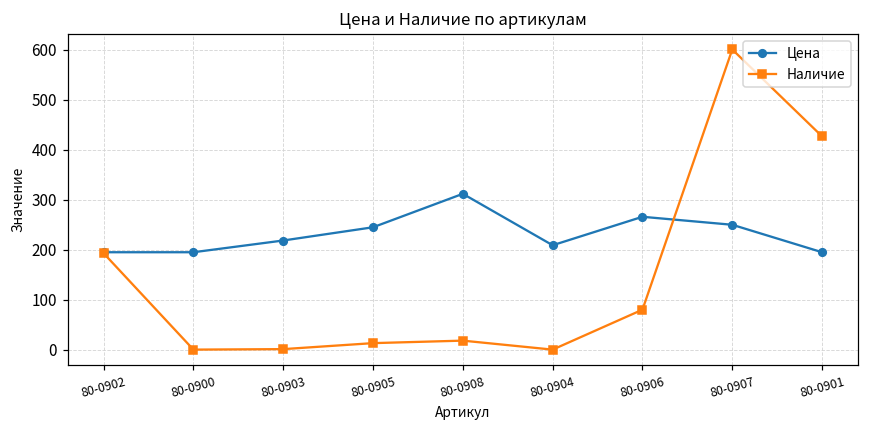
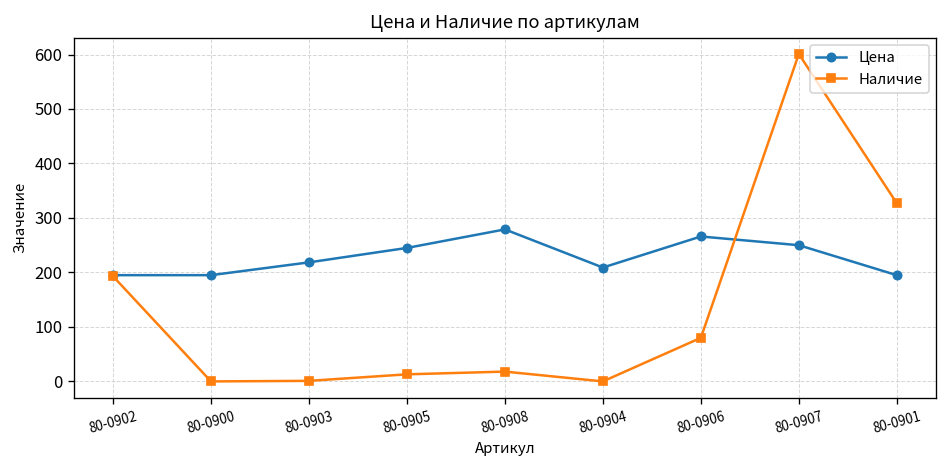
Цена, 80-0908: 310 -> 280
Наличие, 80-0901: 430 -> 330
